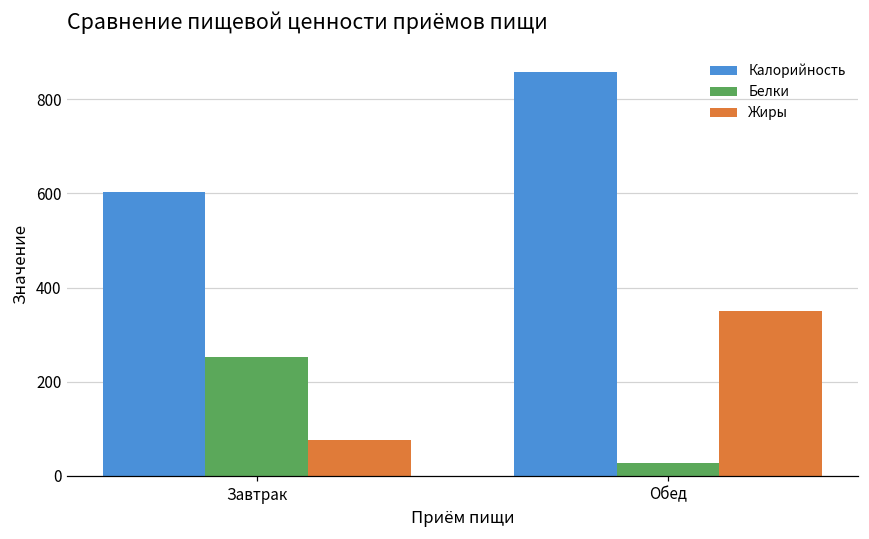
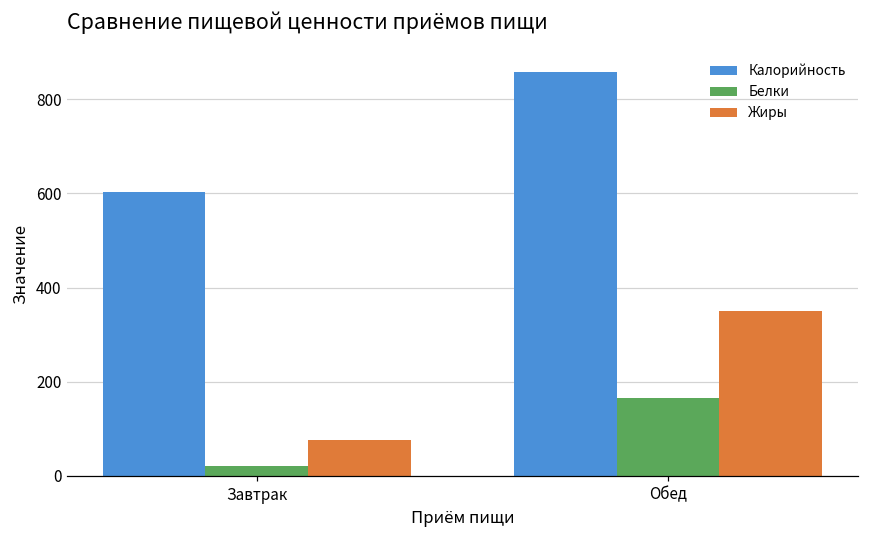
Белки, Завтрак: 250 -> 20
Белки, Обед: 30 -> 170
